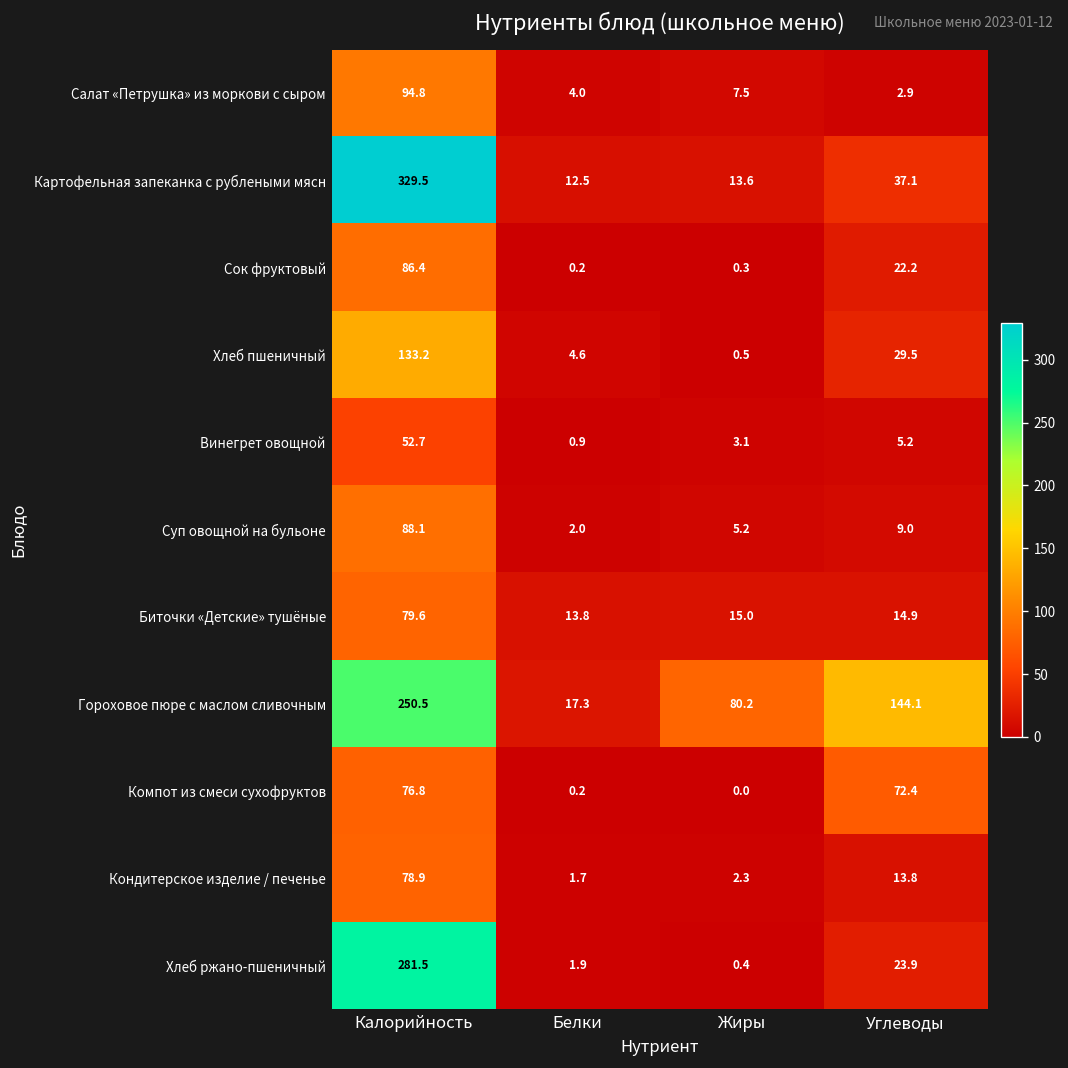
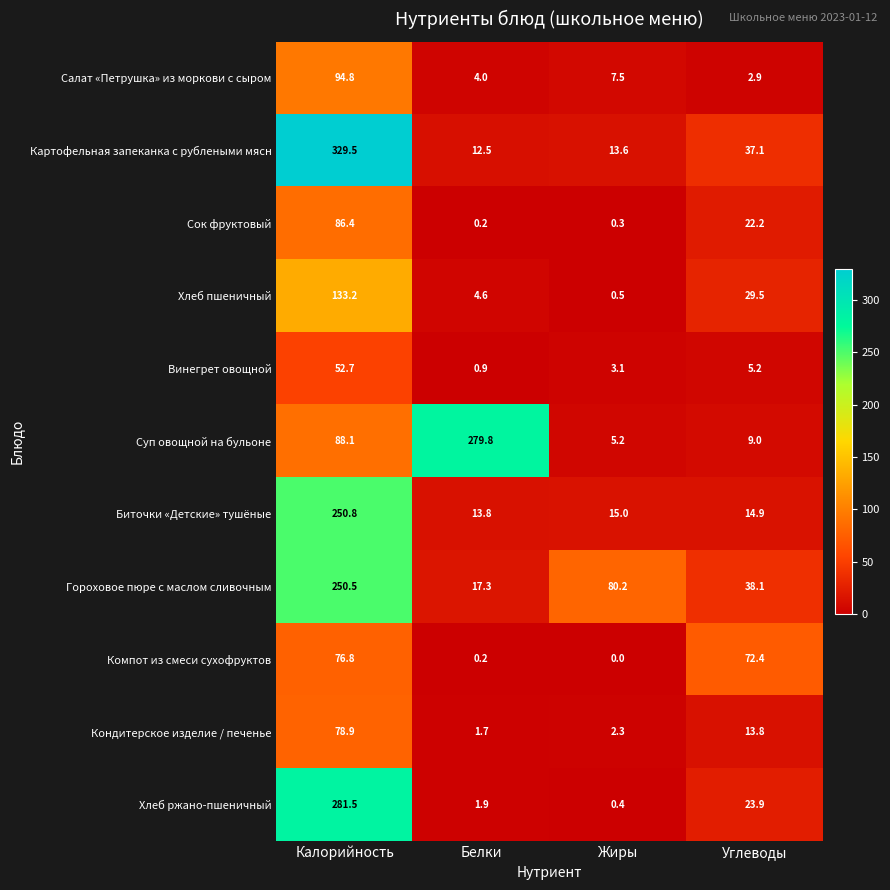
Суп овощной на бульоне, Белки: 2.0 -> 279.8
Биточки «Детские» тушёные, Калорийность: 79.6 -> 250.8
Гороховое пюре с маслом сливочным, Углеводы: 144.1 -> 38.1
